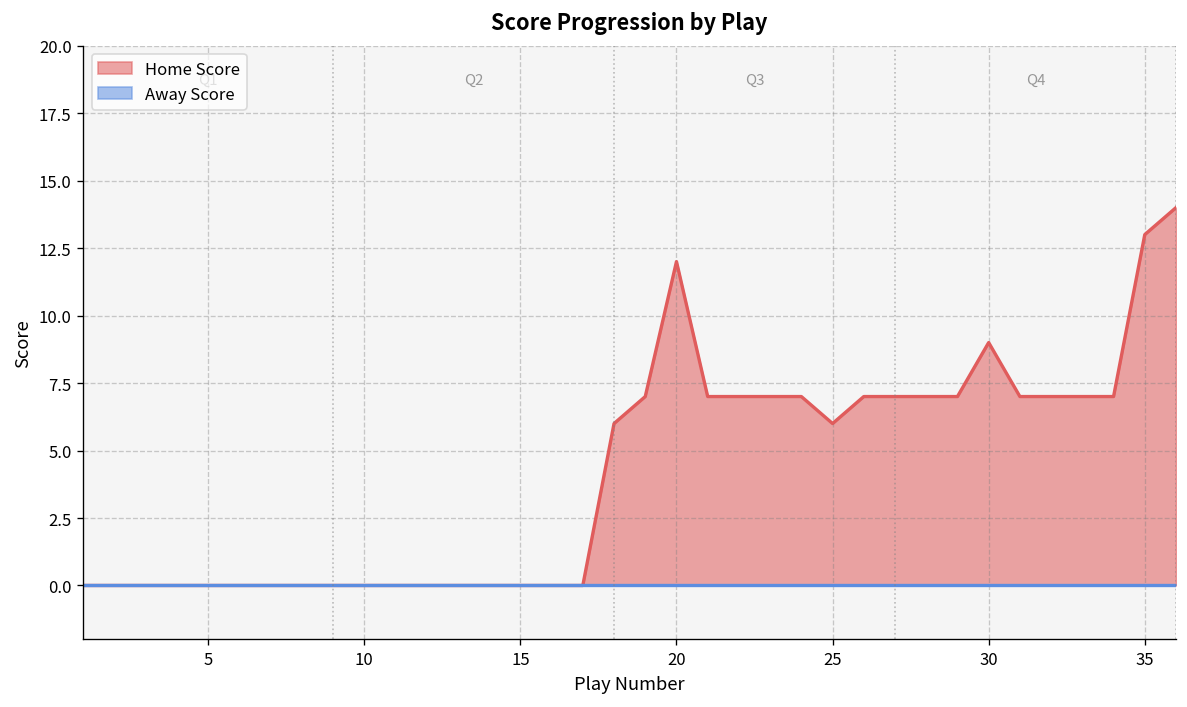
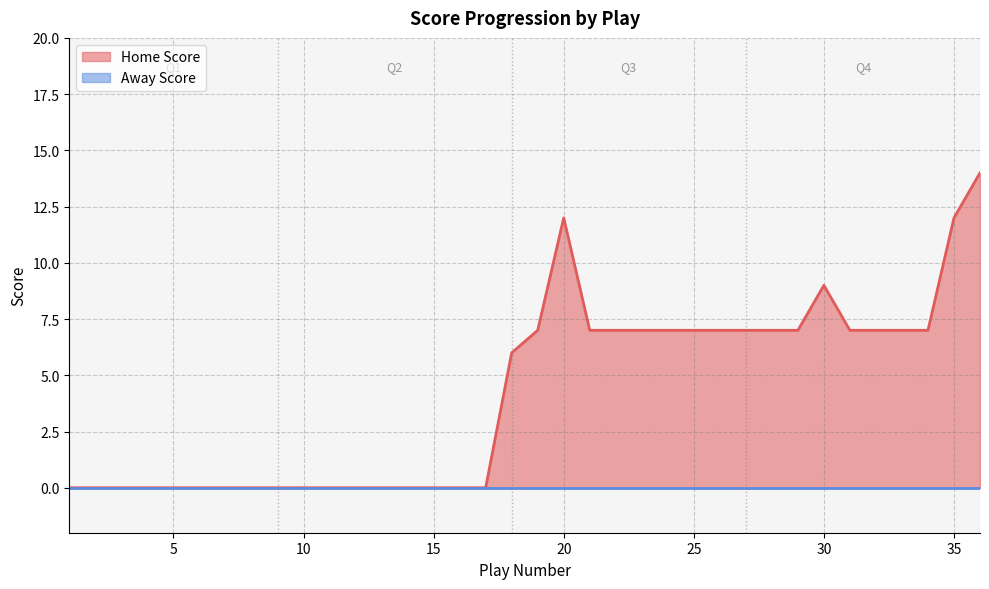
Home Score, 25: 6 -> 7
Home Score, 35: 13 -> 12
